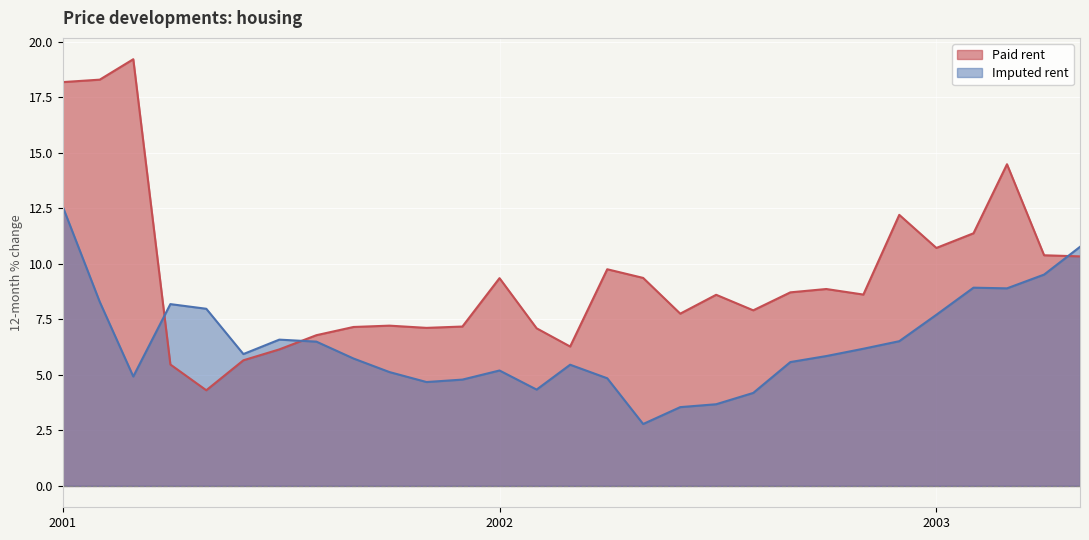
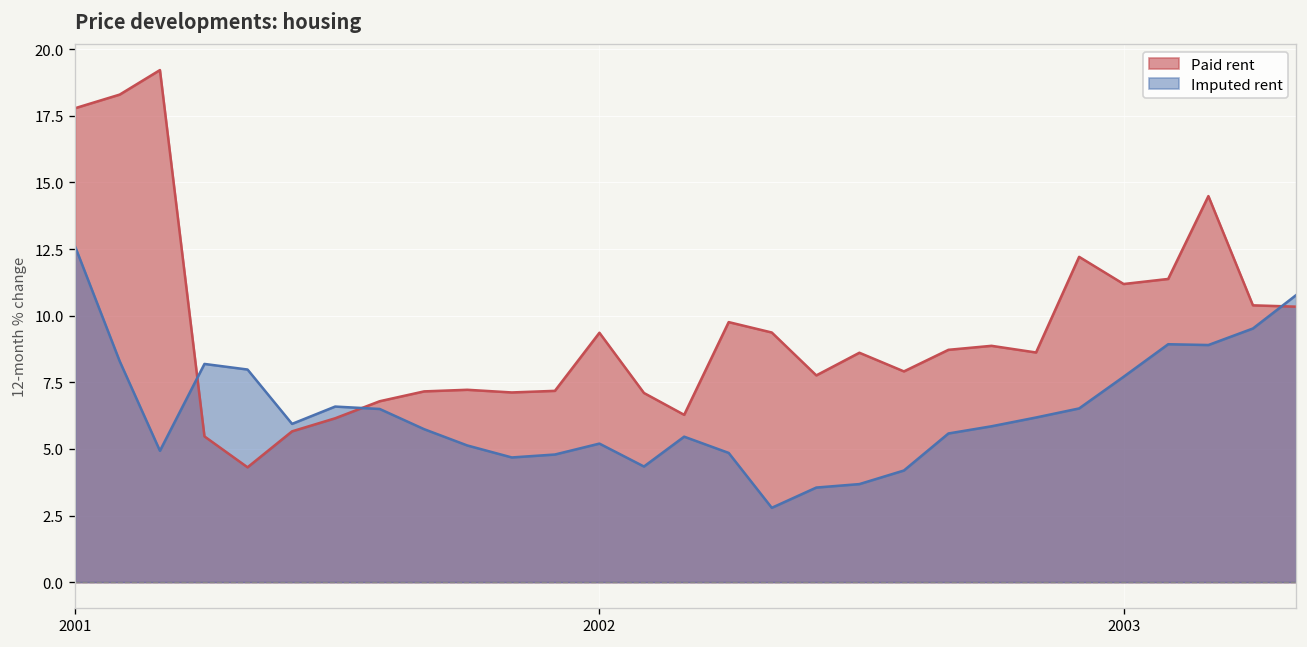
Paid rent, 2001: 18.2 -> 17.8
Paid rent, 2003: 10.7 -> 11.2
